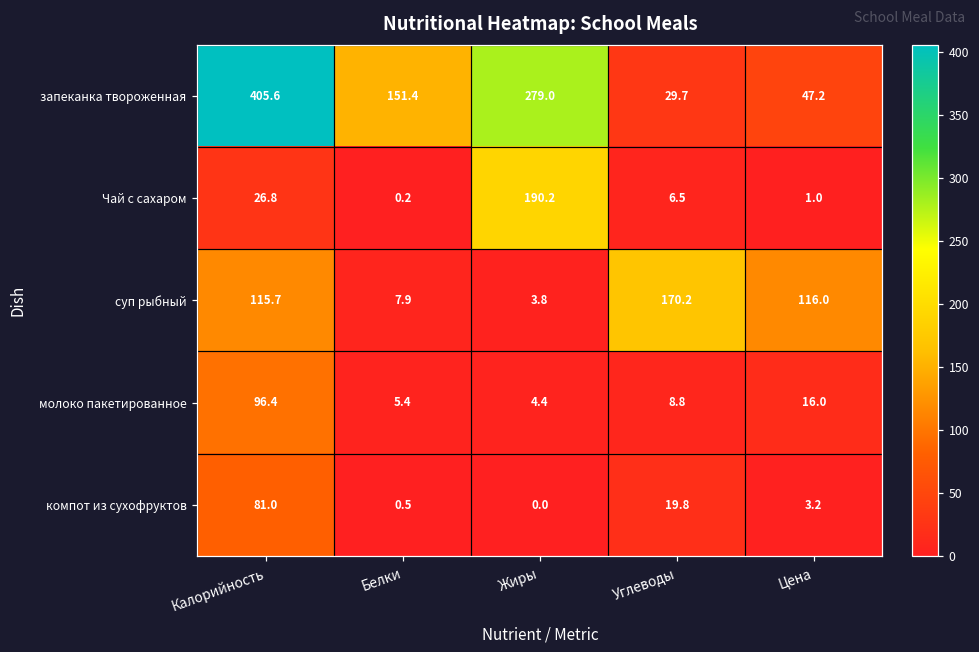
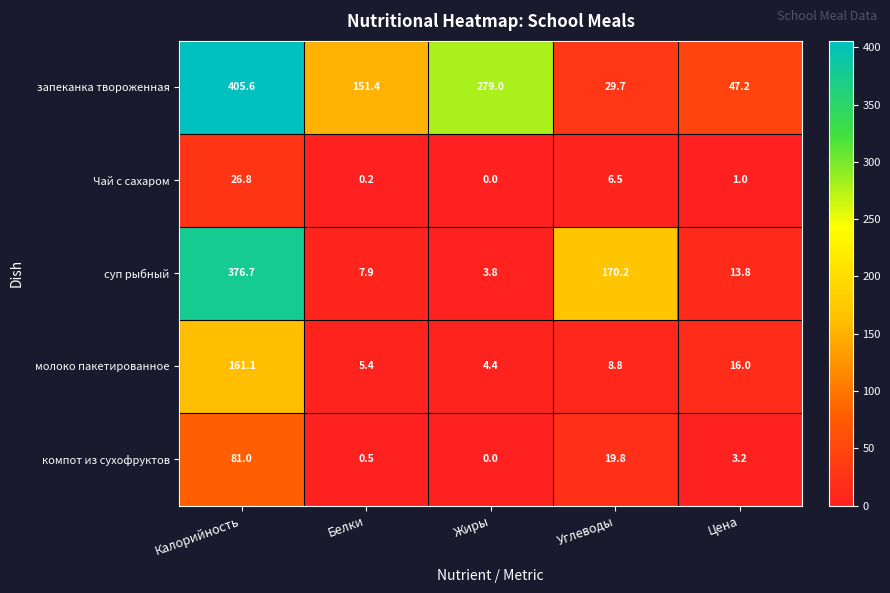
Чай с сахаром, Жиры: 190.2 -> 0.0
суп рыбный, Калорийность: 115.7 -> 376.7
суп рыбный, Цена: 116.0 -> 13.8
молоко пакетированное, Калорийность: 96.4 -> 161.1
